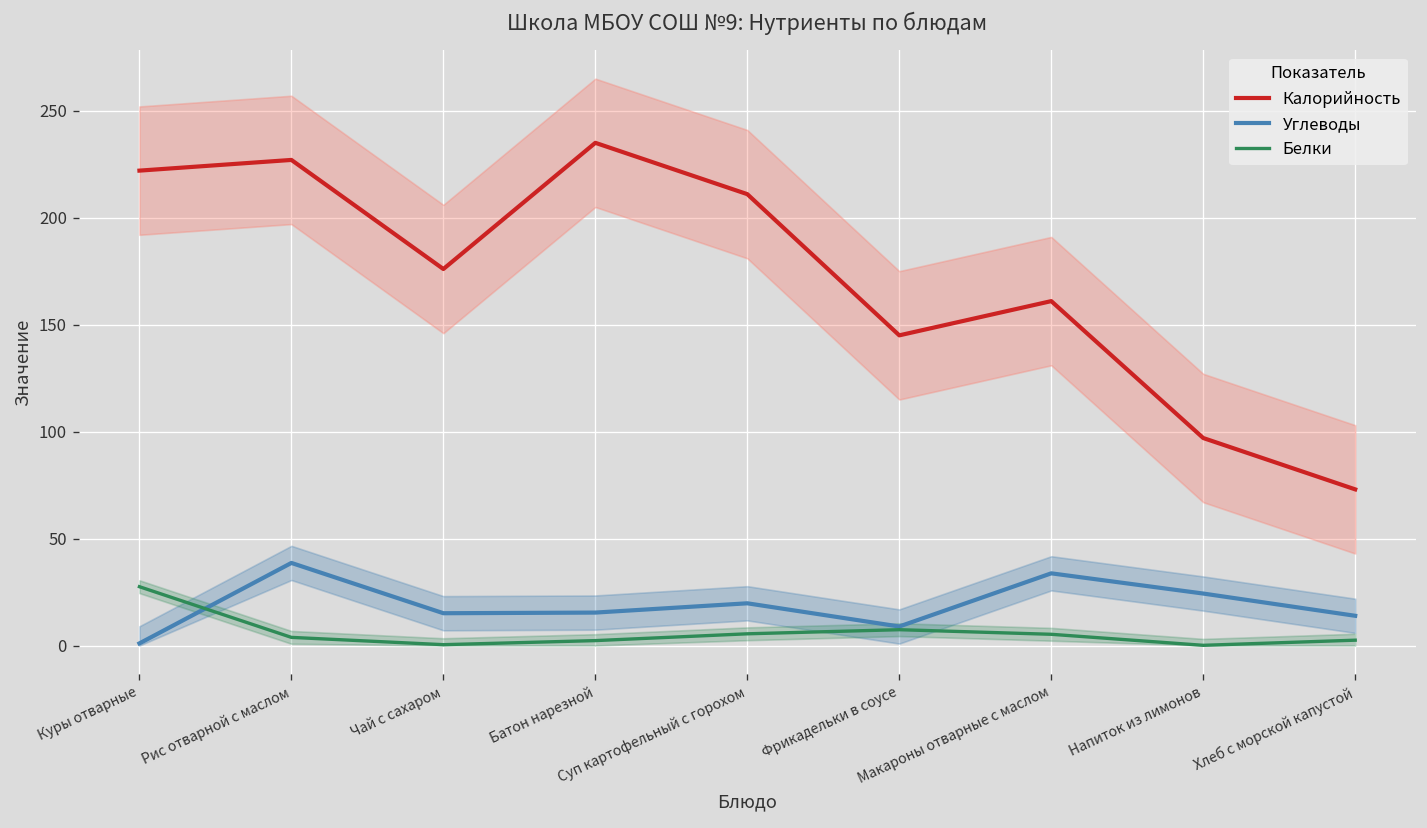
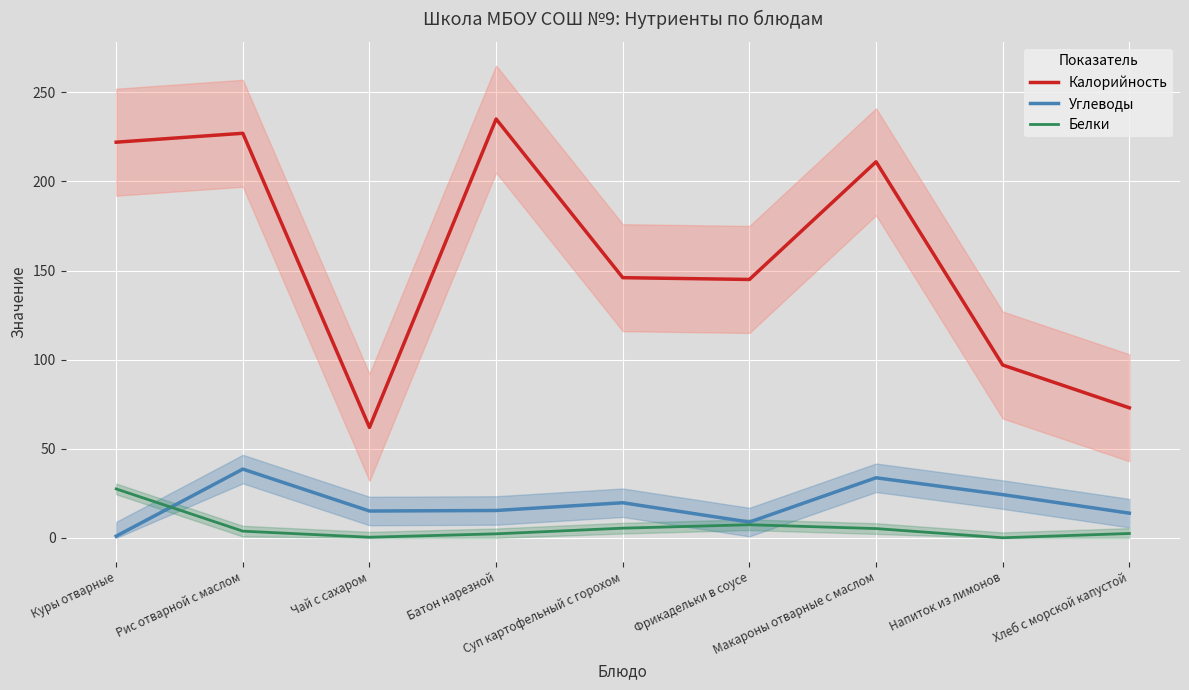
Калорийность, Чай с сахаром: 176 -> 62
Калорийность, Суп картофельный с горохом: 211 -> 146
Калорийность, Макароны отварные с маслом: 161 -> 211
